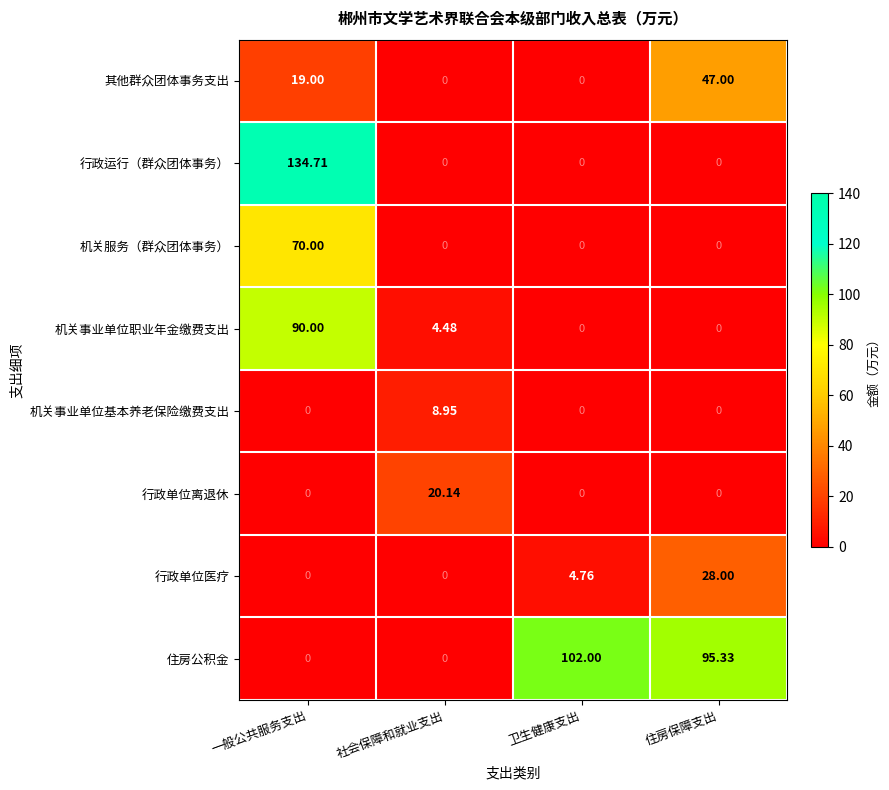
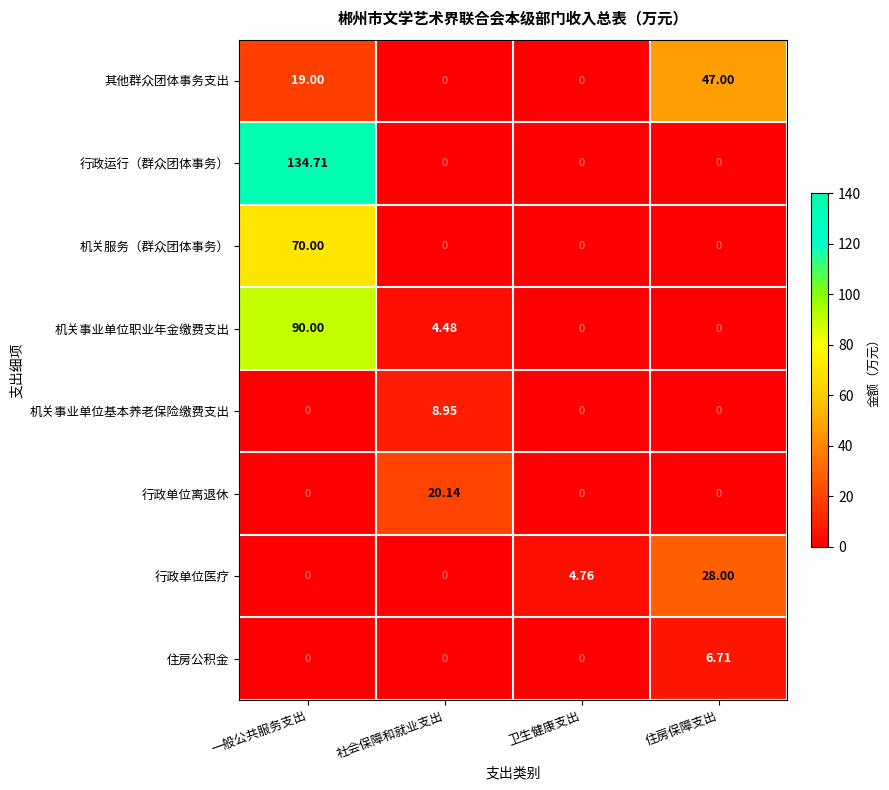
住房公积金, 卫生健康支出: 102.00 -> 0
住房公积金, 住房保障支出: 95.33 -> 6.71
